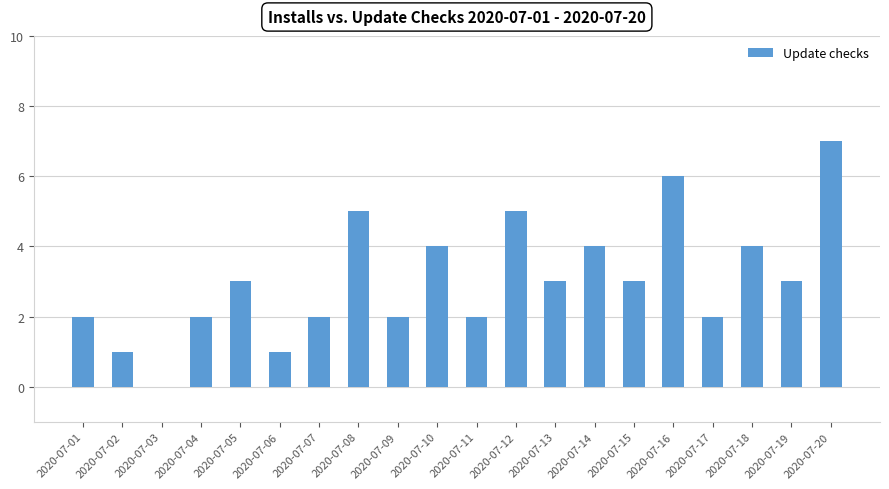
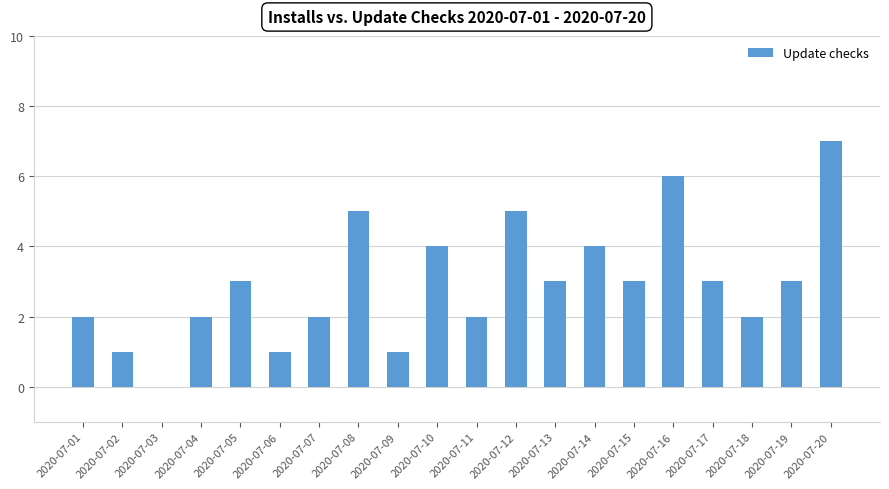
2020-07-09: 2 -> 1
2020-07-17: 2 -> 3
2020-07-18: 4 -> 2
